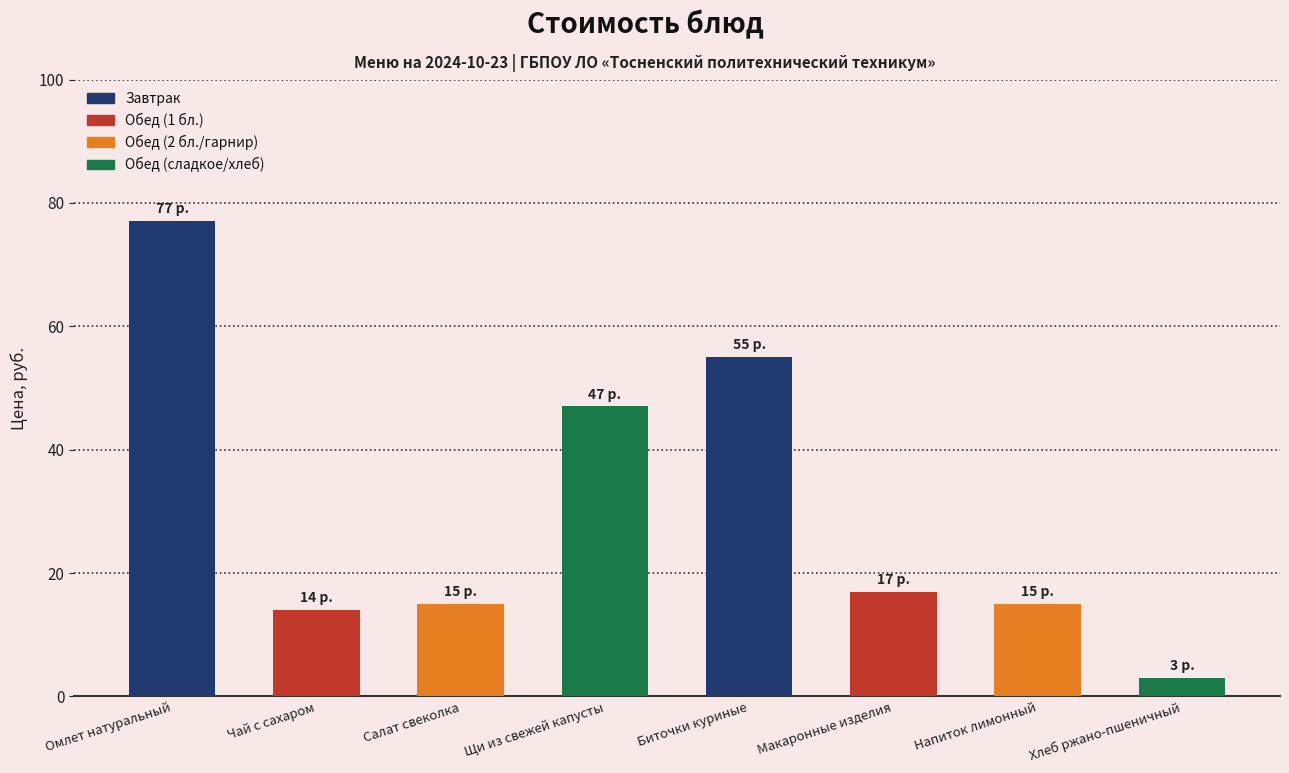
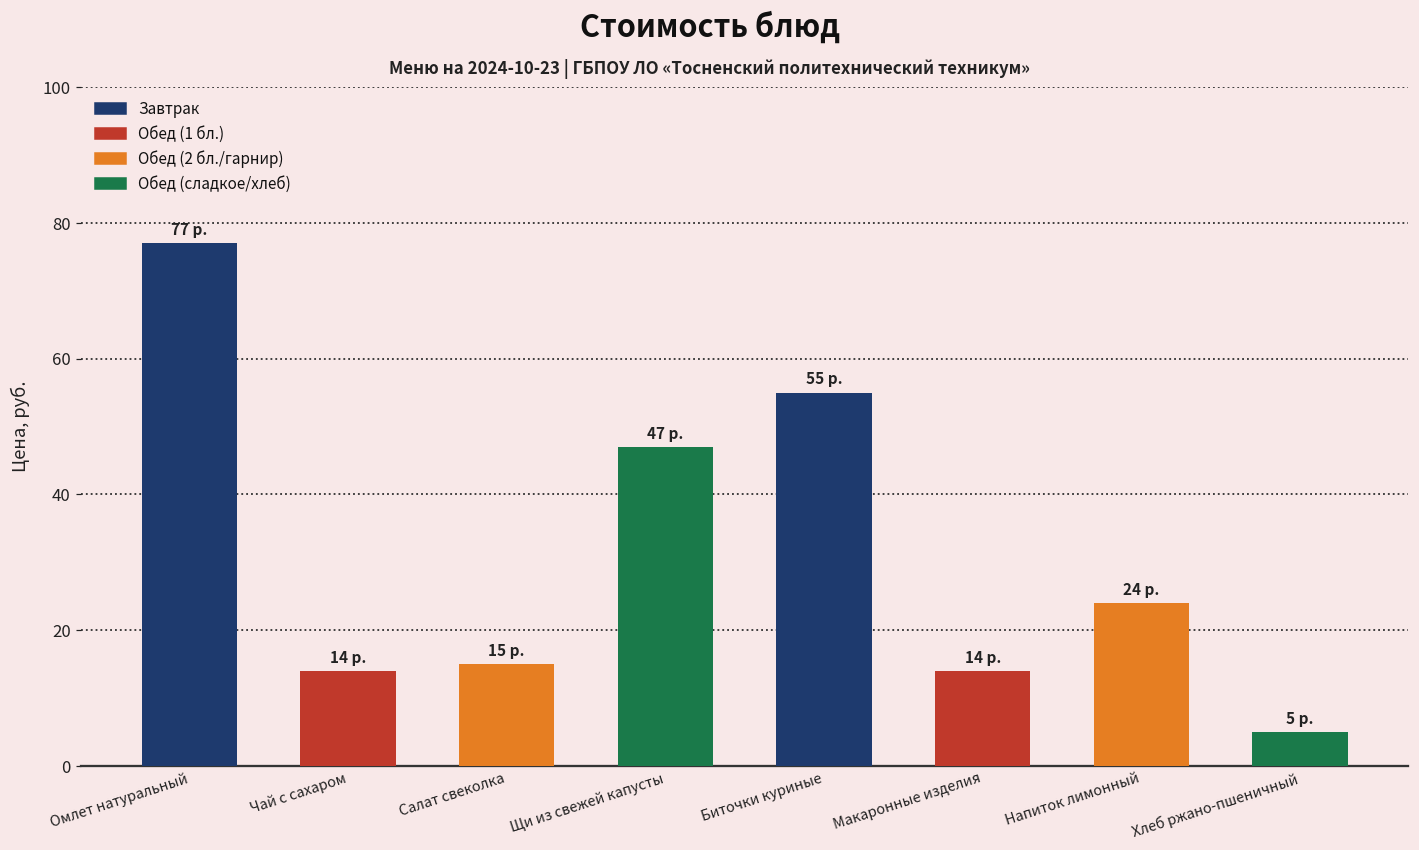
Макаронные изделия: 17 -> 14
Напиток лимонный: 15 -> 24
Хлеб ржано-пшеничный: 3 -> 5
